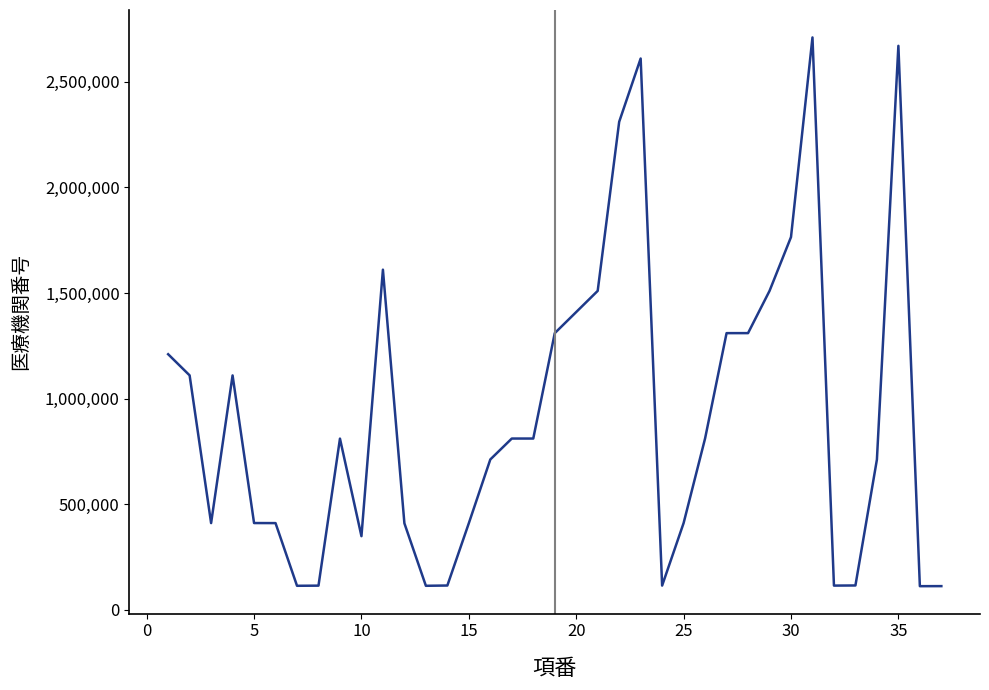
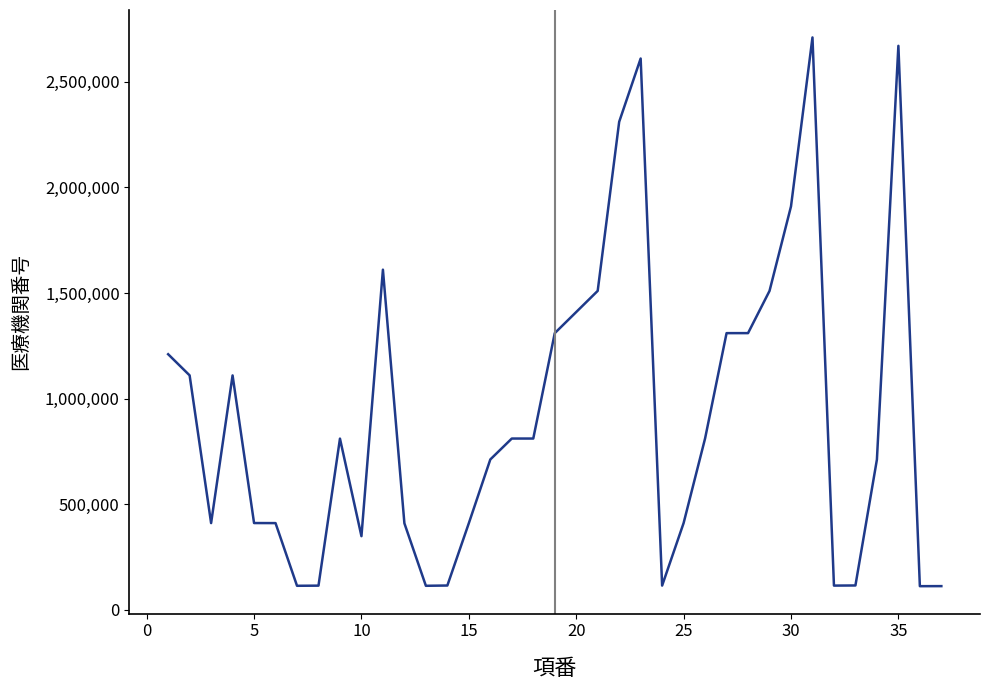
30: 1,770,000 -> 1,910,000
